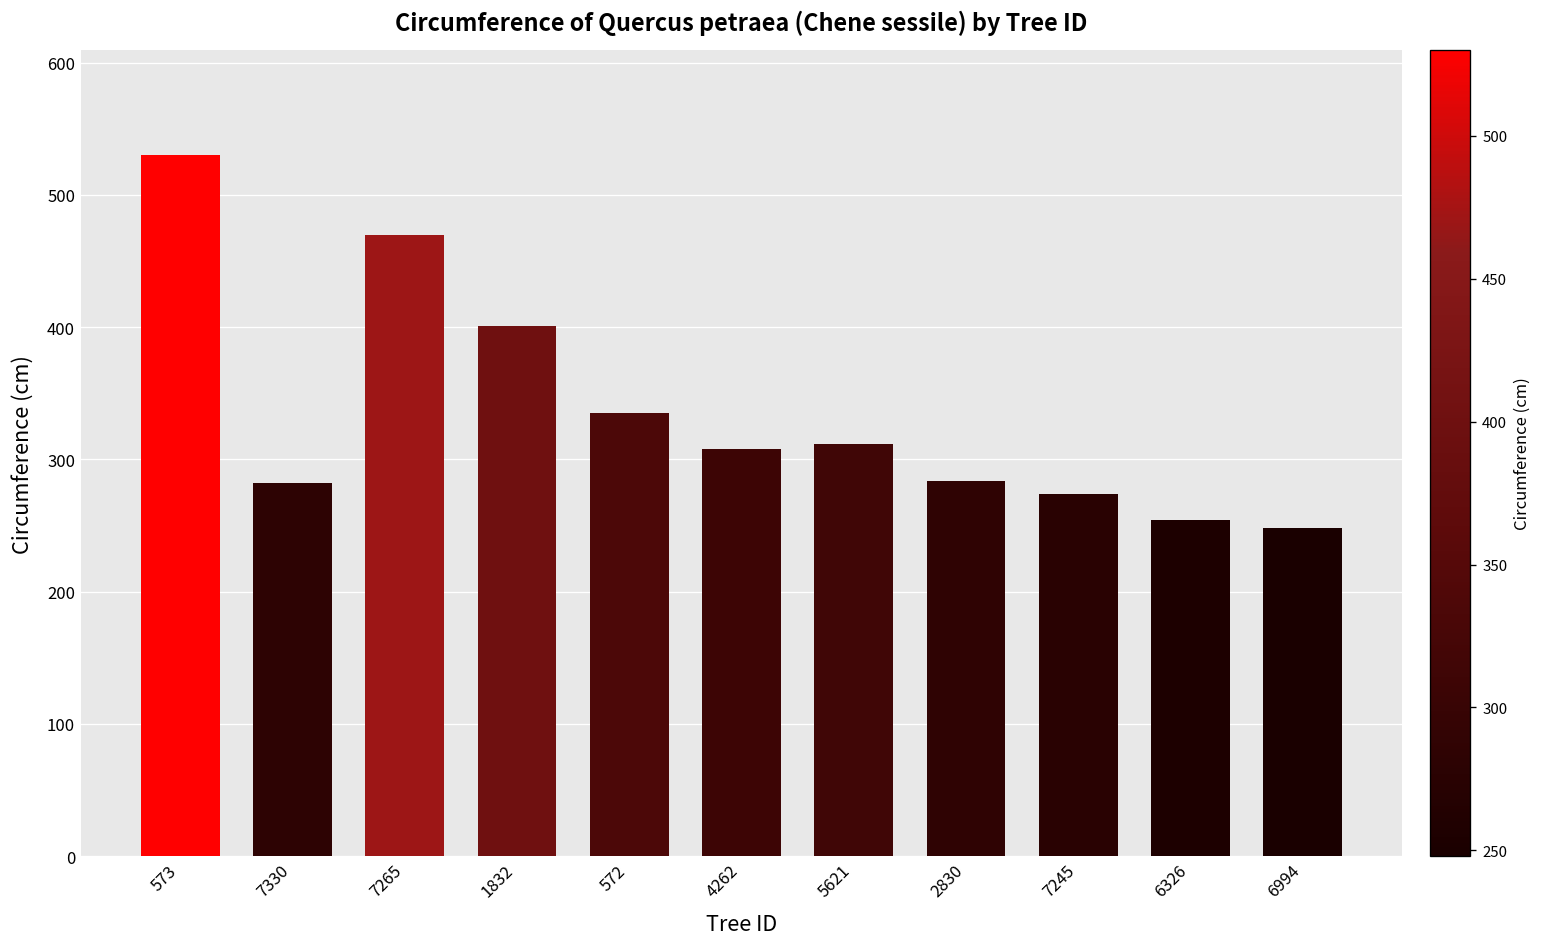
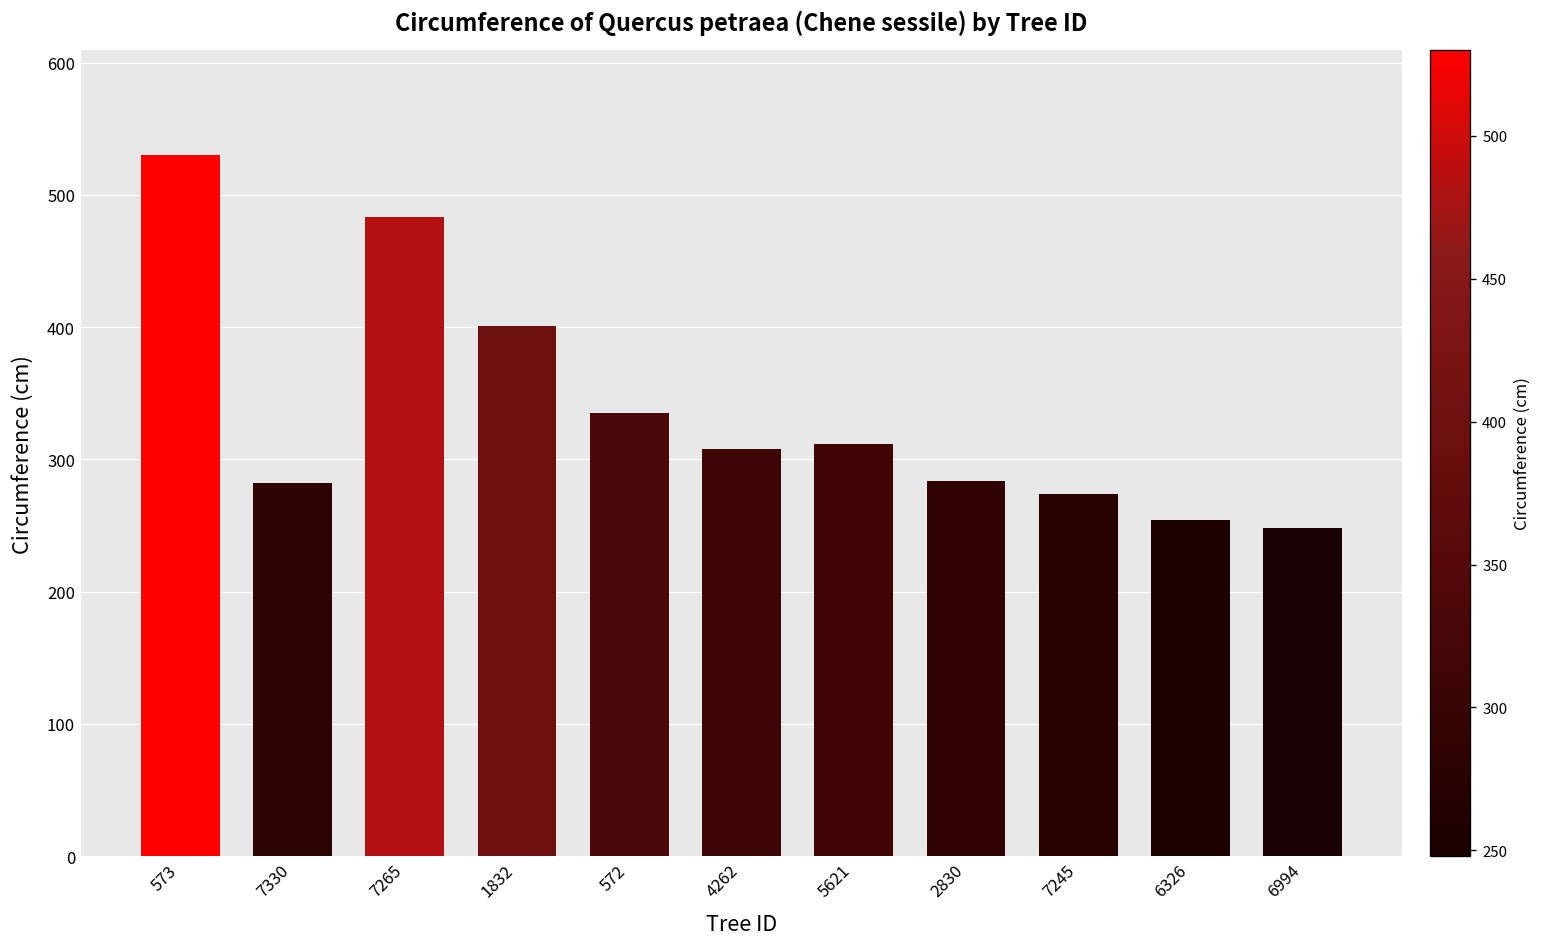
7265: 470 -> 483
